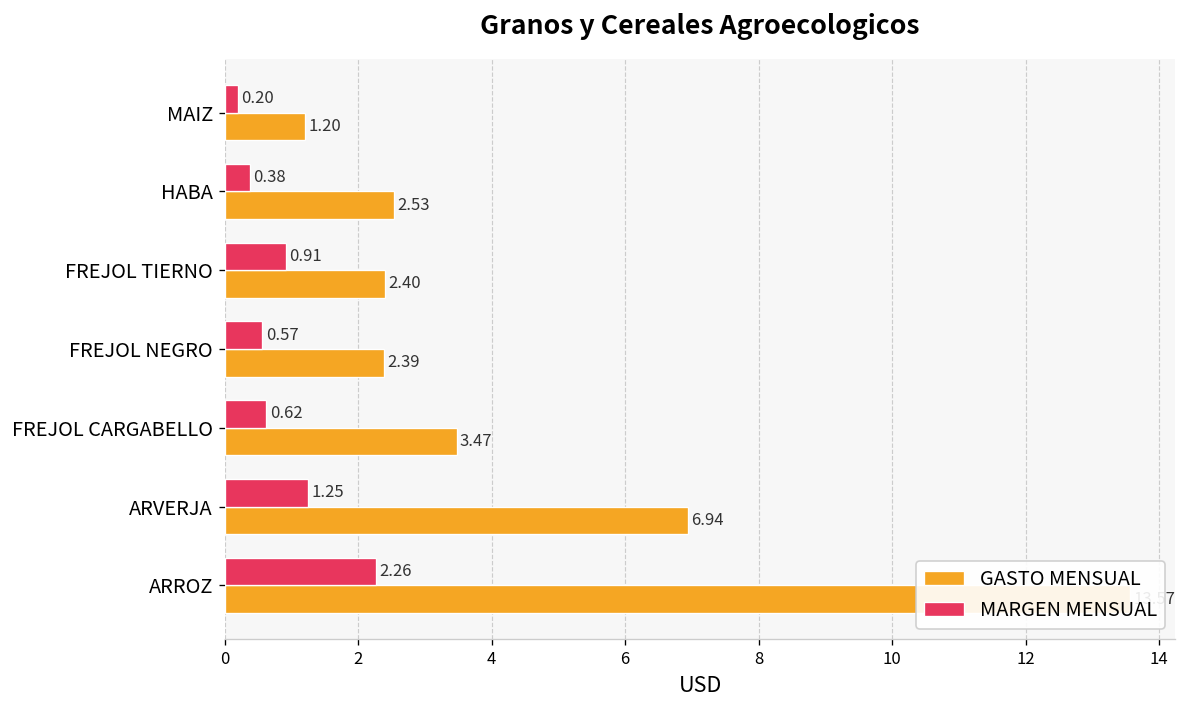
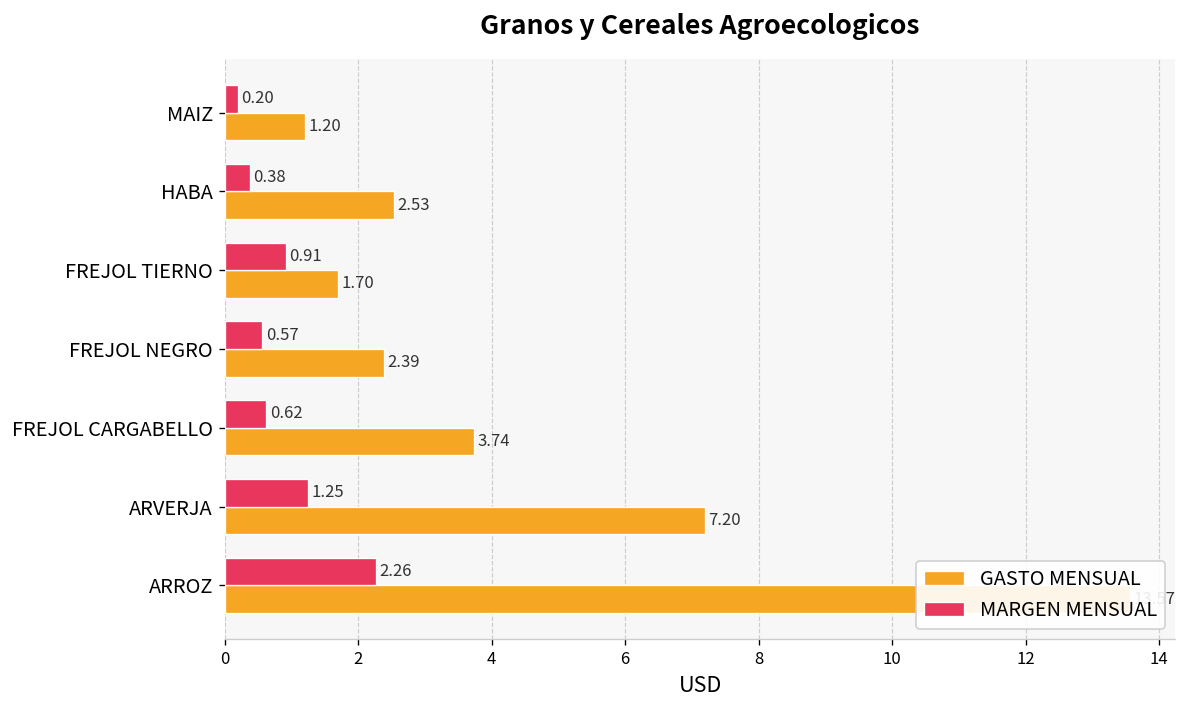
GASTO MENSUAL, FREJOL TIERNO: 2.40 -> 1.70
GASTO MENSUAL, FREJOL CARGABELLO: 3.47 -> 3.74
GASTO MENSUAL, ARVERJA: 6.94 -> 7.20
